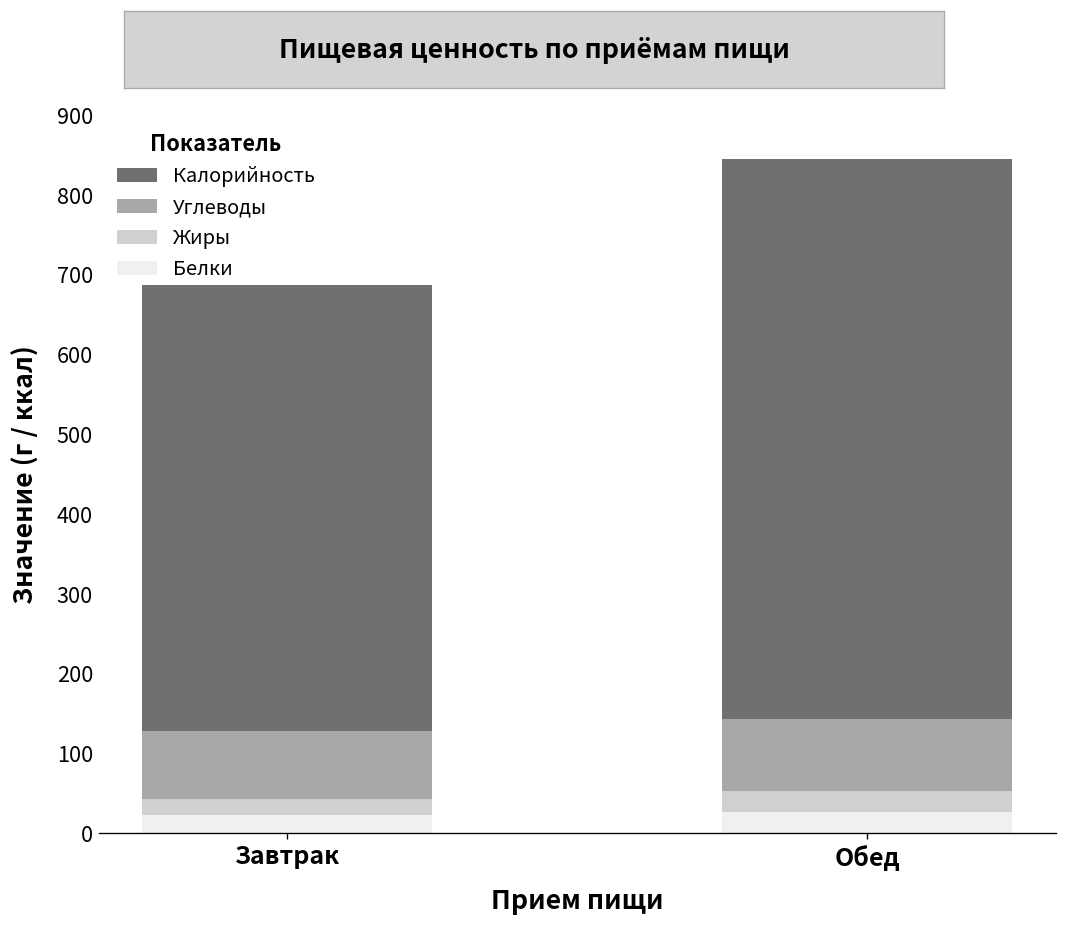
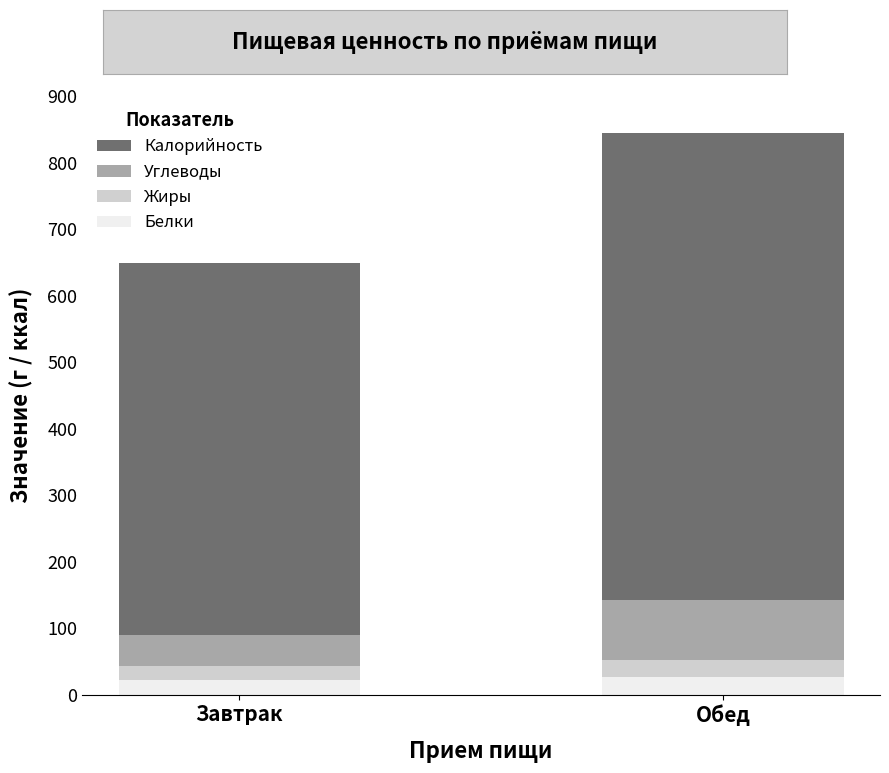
Углеводы, Завтрак: 80 -> 50
